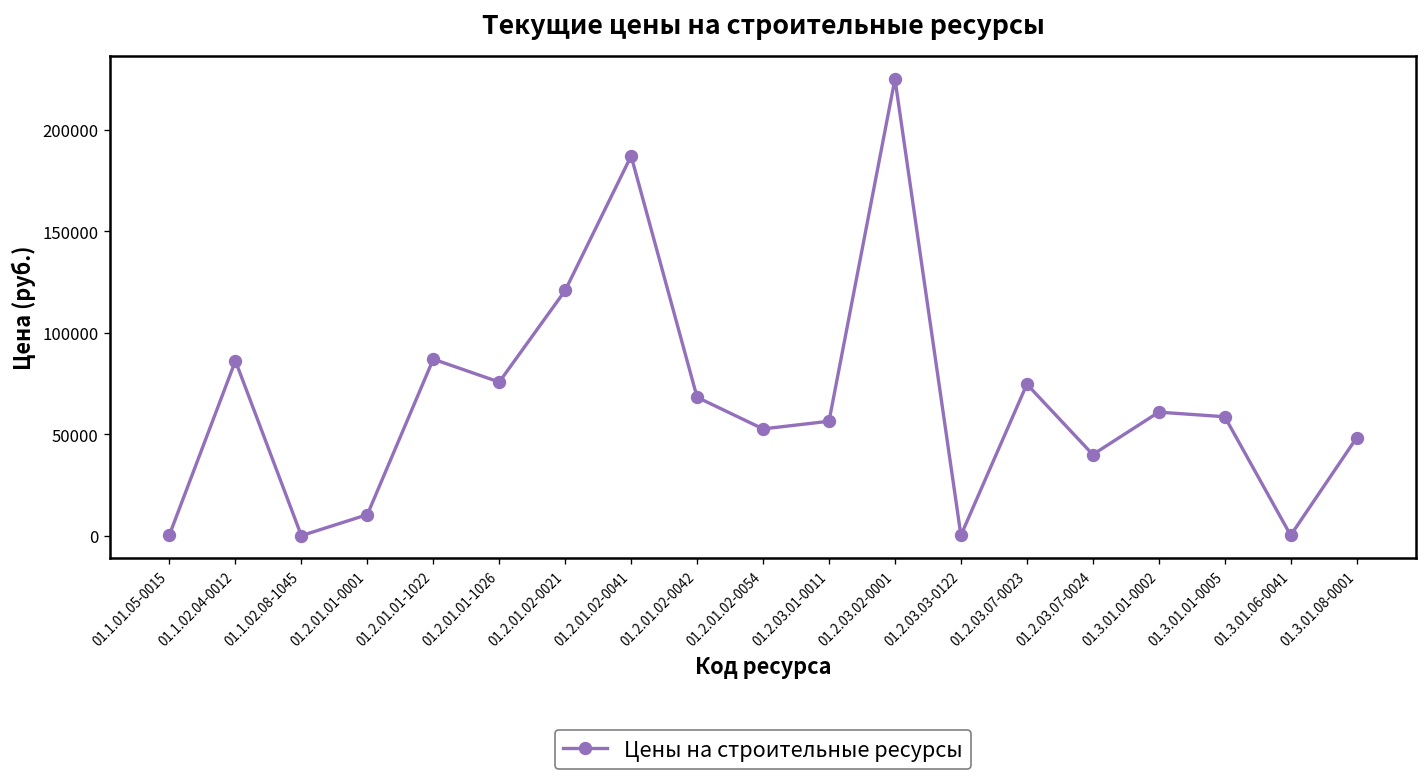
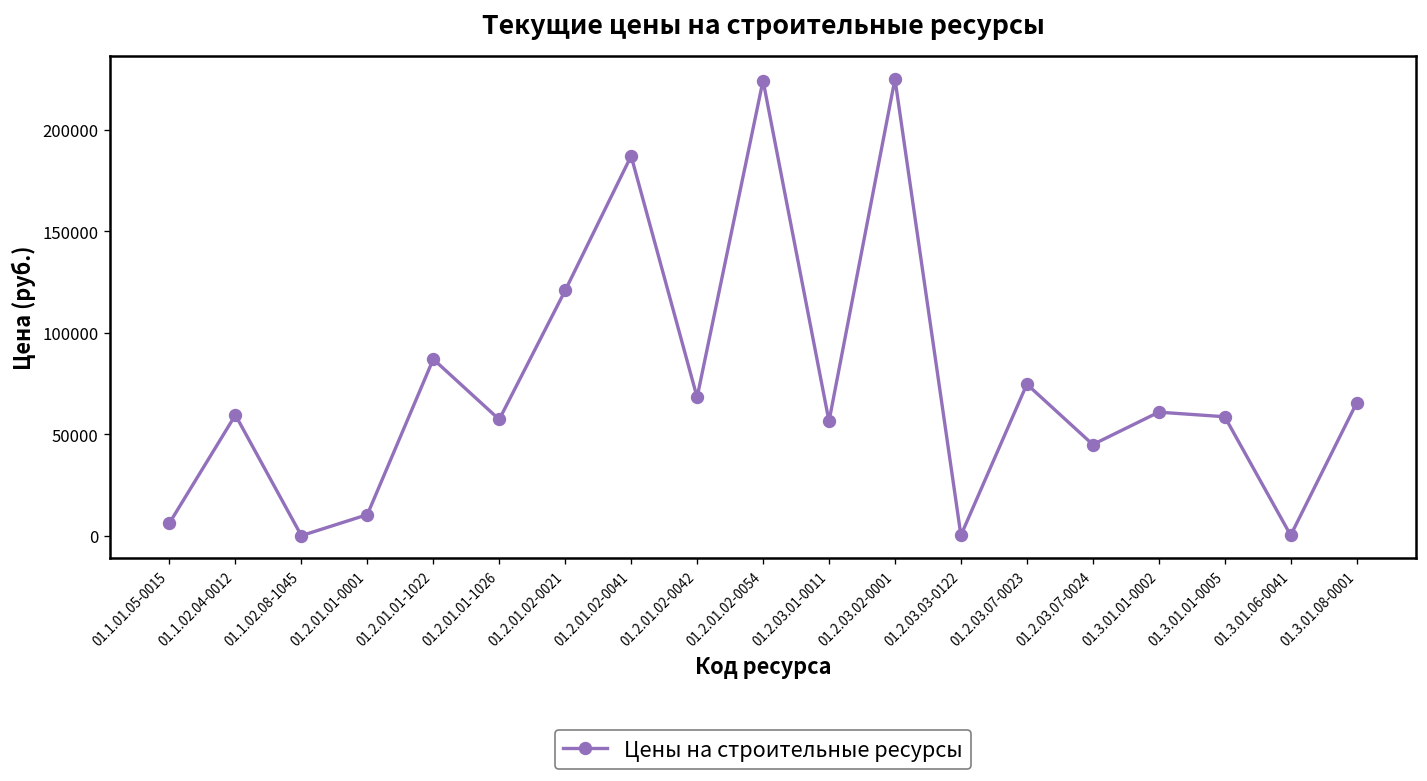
01.1.01.05-0015: 1000 -> 6000
01.1.02.04-0012: 86000 -> 60000
01.2.01.01-1026: 76000 -> 57000
01.2.01.02-0054: 53000 -> 224000
01.2.03.07-0024: 40000 -> 45000
01.3.01.08-0001: 48000 -> 65000
